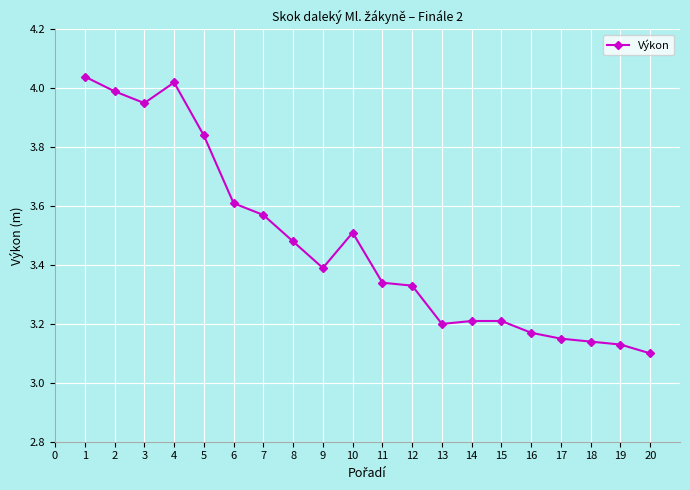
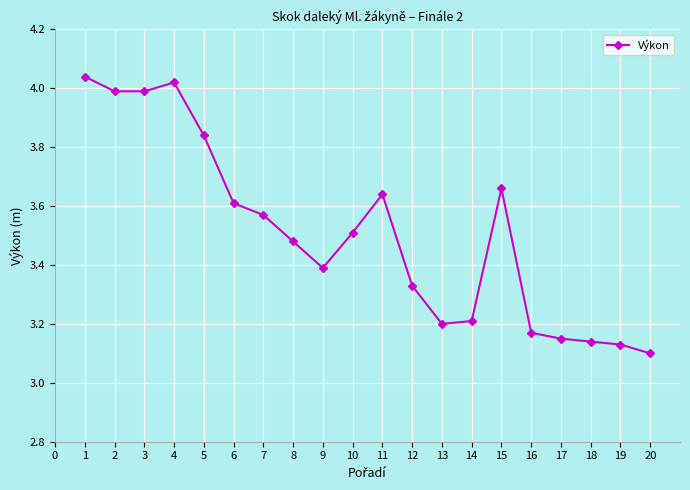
3: 3.95 -> 3.99
11: 3.34 -> 3.64
15: 3.21 -> 3.66
